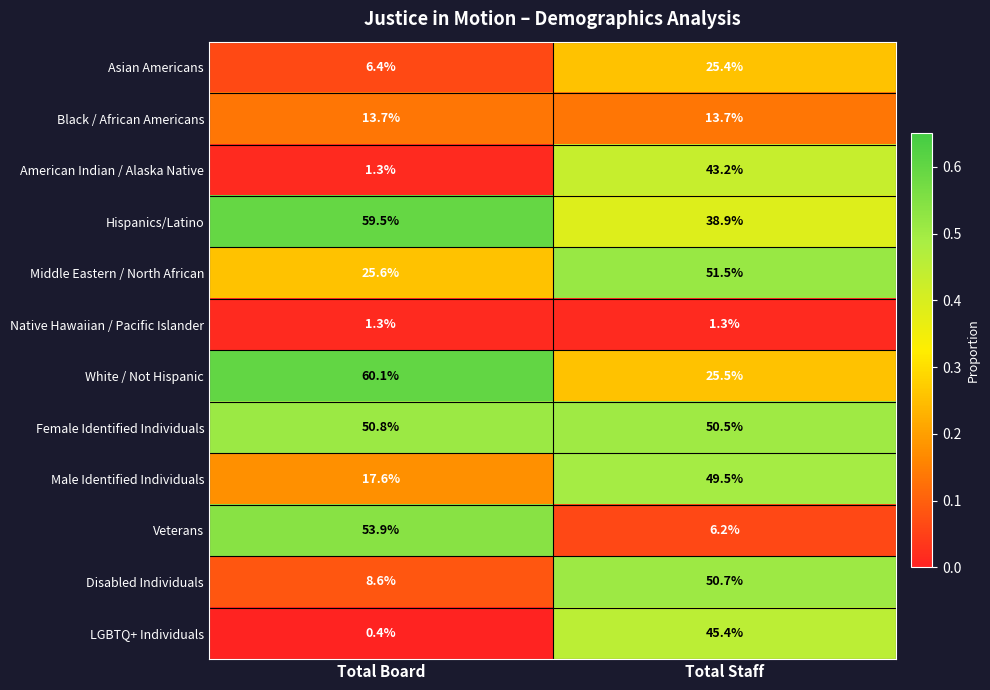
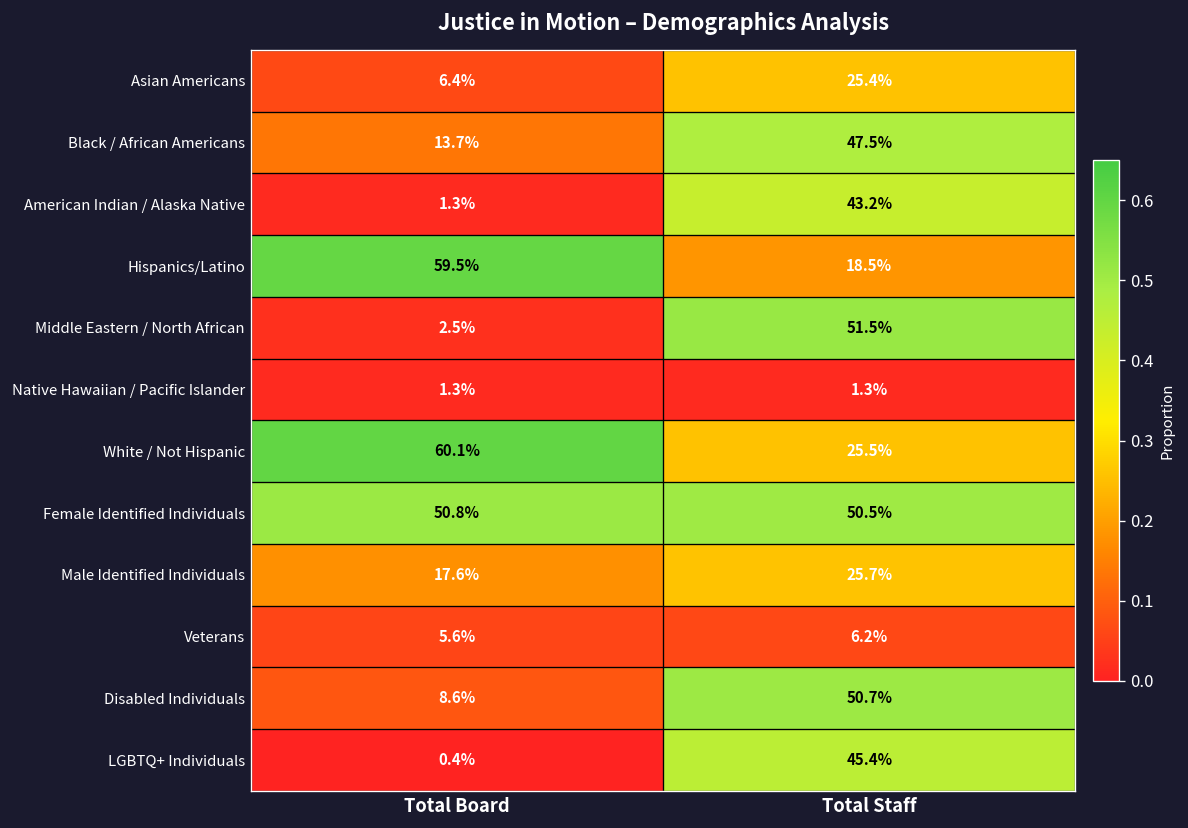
Black / African Americans, Total Staff: 13.7% -> 47.5%
Hispanics/Latino, Total Staff: 38.9% -> 18.5%
Middle Eastern / North African, Total Board: 25.6% -> 2.5%
Male Identified Individuals, Total Staff: 49.5% -> 25.7%
Veterans, Total Board: 53.9% -> 5.6%
